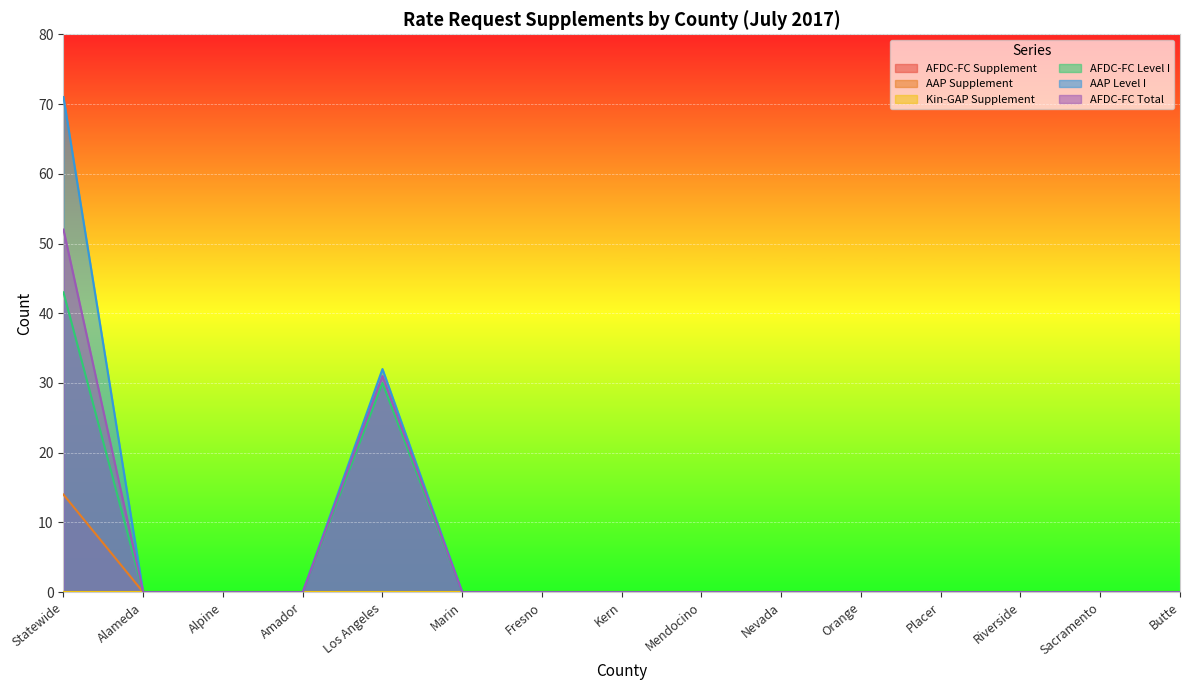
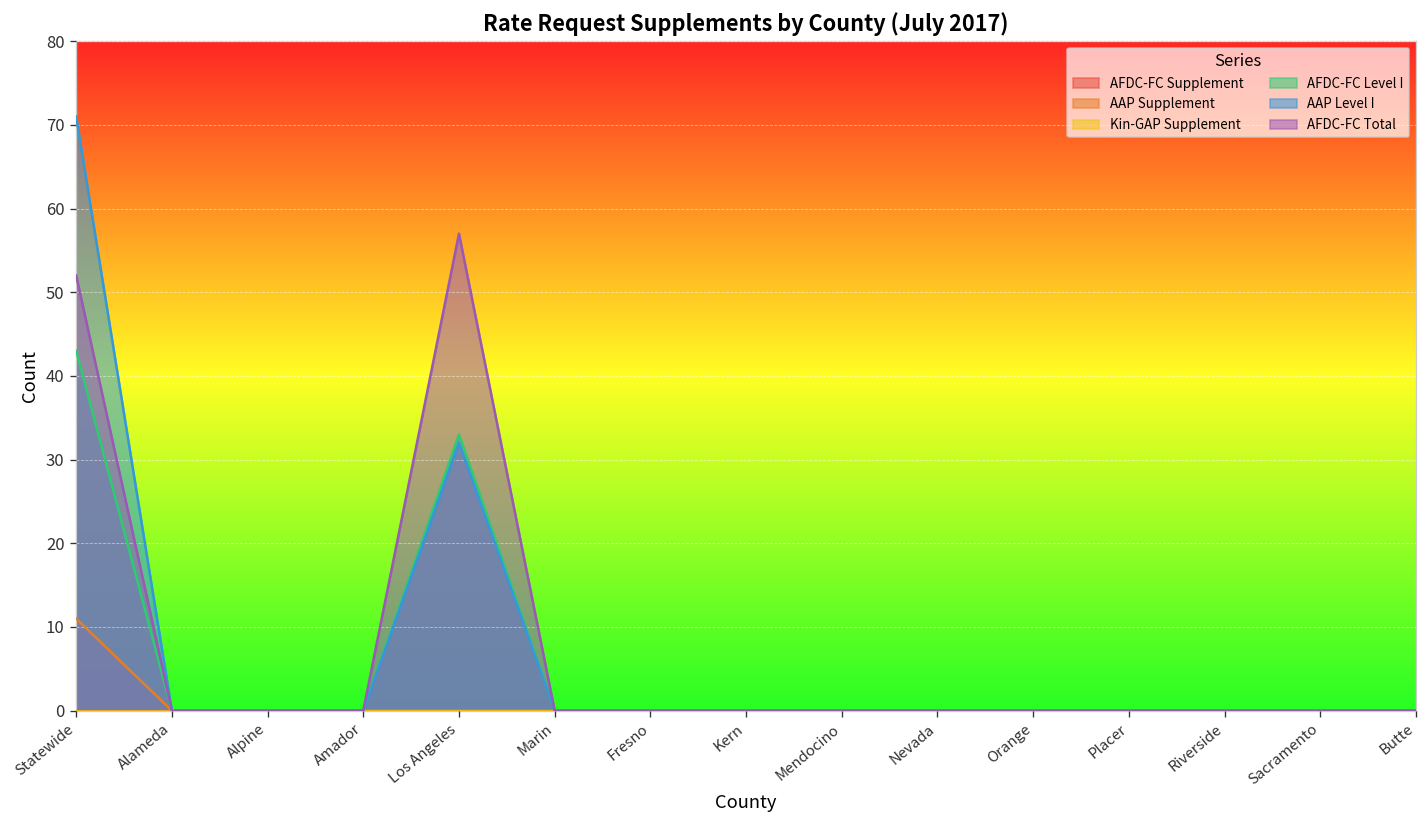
AAP Supplement, Statewide: 14 -> 11
AFDC-FC Level I, Los Angeles: 30 -> 33
AFDC-FC Total, Los Angeles: 31 -> 57
